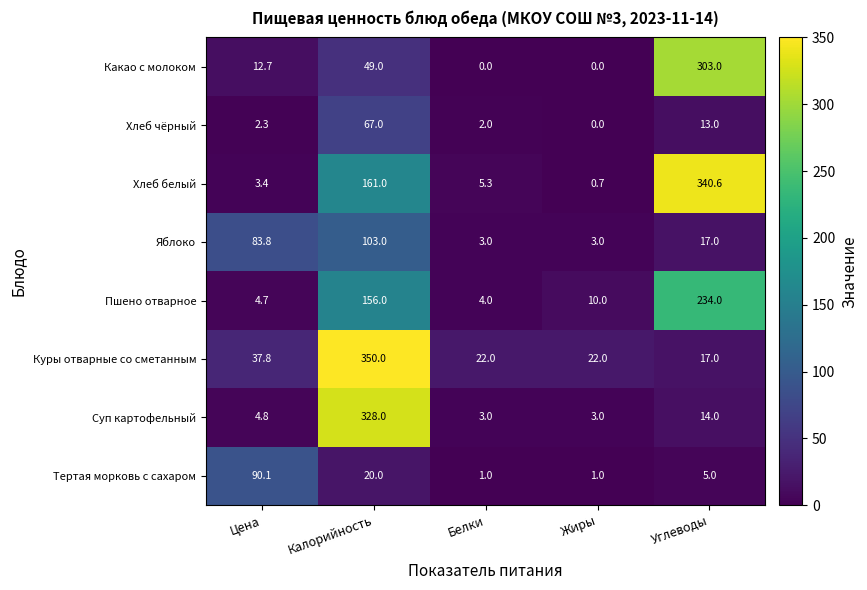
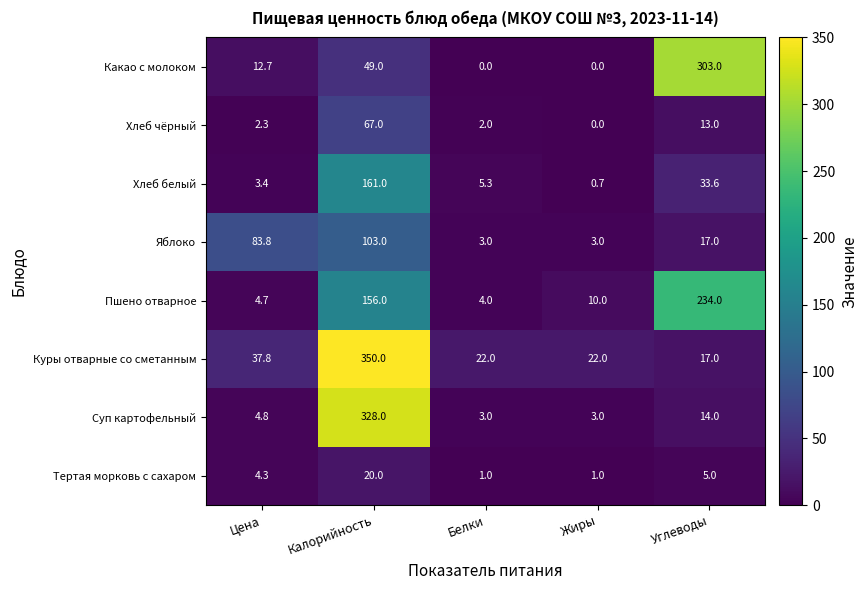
Хлеб белый, Углеводы: 340.6 -> 33.6
Тертая морковь с сахаром, Цена: 90.1 -> 4.3
